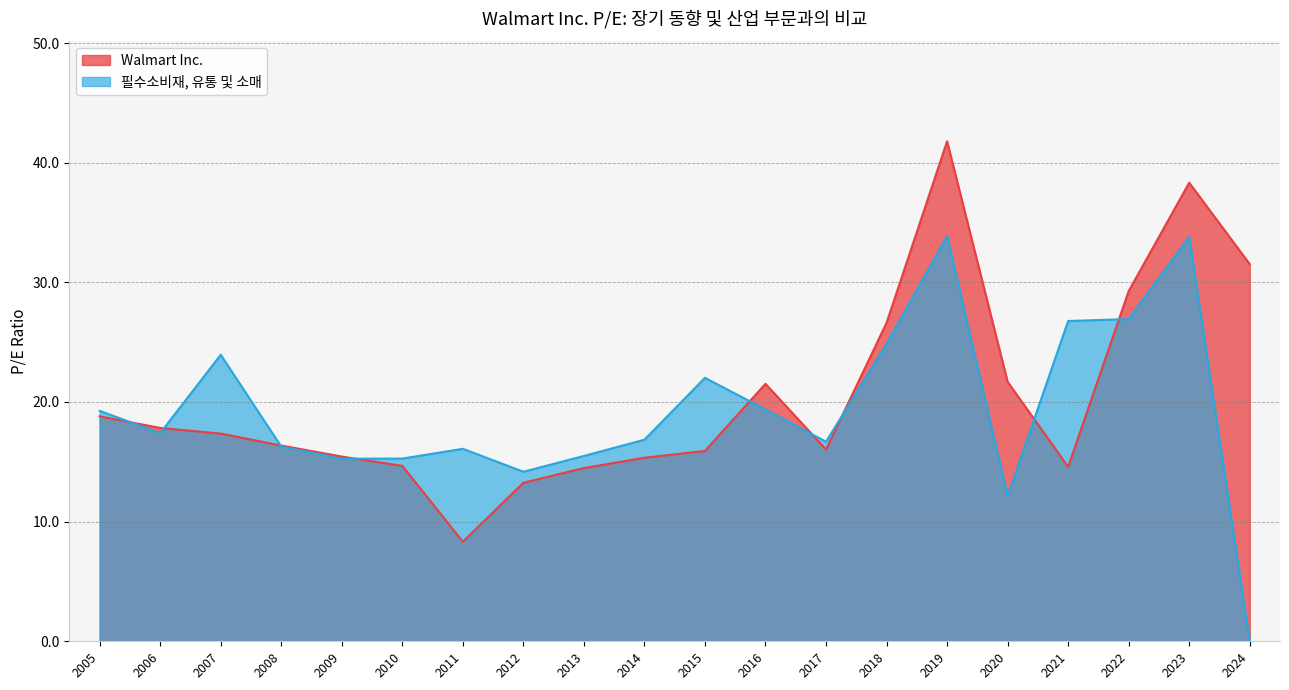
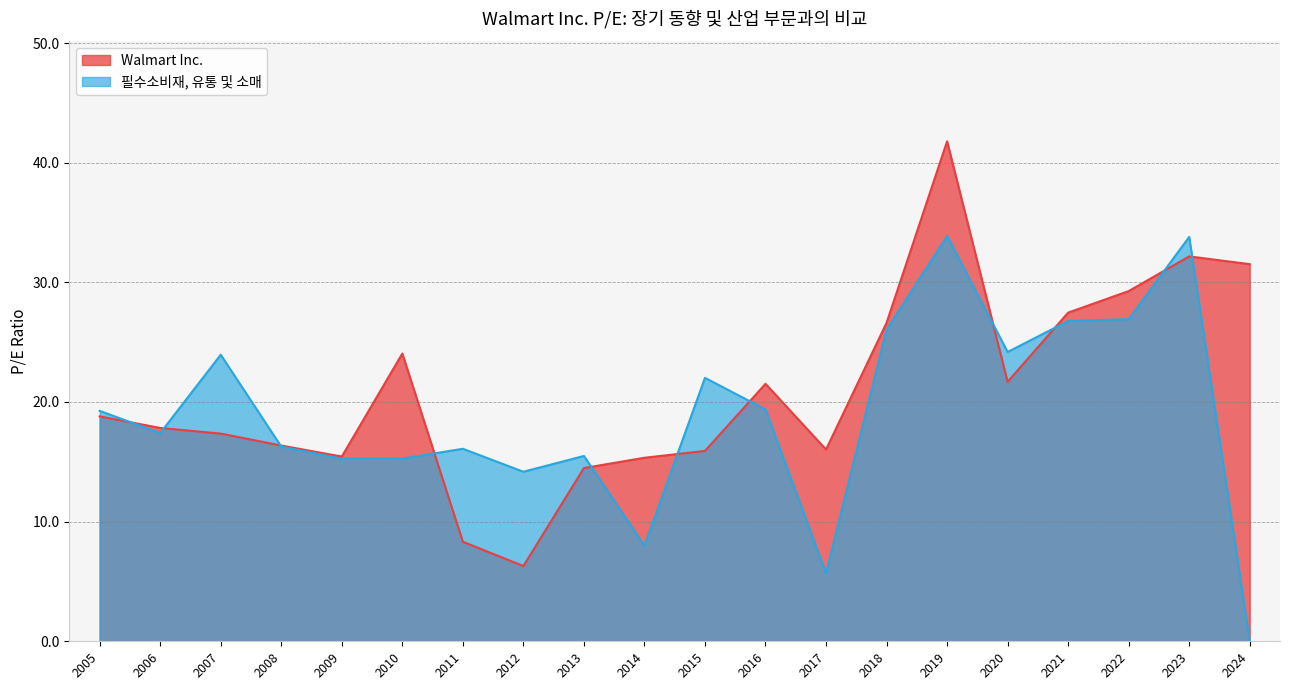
Walmart Inc., 2010: 14.7 -> 24.1
Walmart Inc., 2012: 13.3 -> 6.3
필수소비재, 유통 및 소매, 2014: 16.9 -> 8.0
필수소비재, 유통 및 소매, 2017: 16.7 -> 5.7
필수소비재, 유통 및 소매, 2018: 24.9 -> 26.1
필수소비재, 유통 및 소매, 2020: 12.1 -> 24.2
Walmart Inc., 2021: 14.6 -> 27.5
Walmart Inc., 2023: 38.3 -> 32.2
